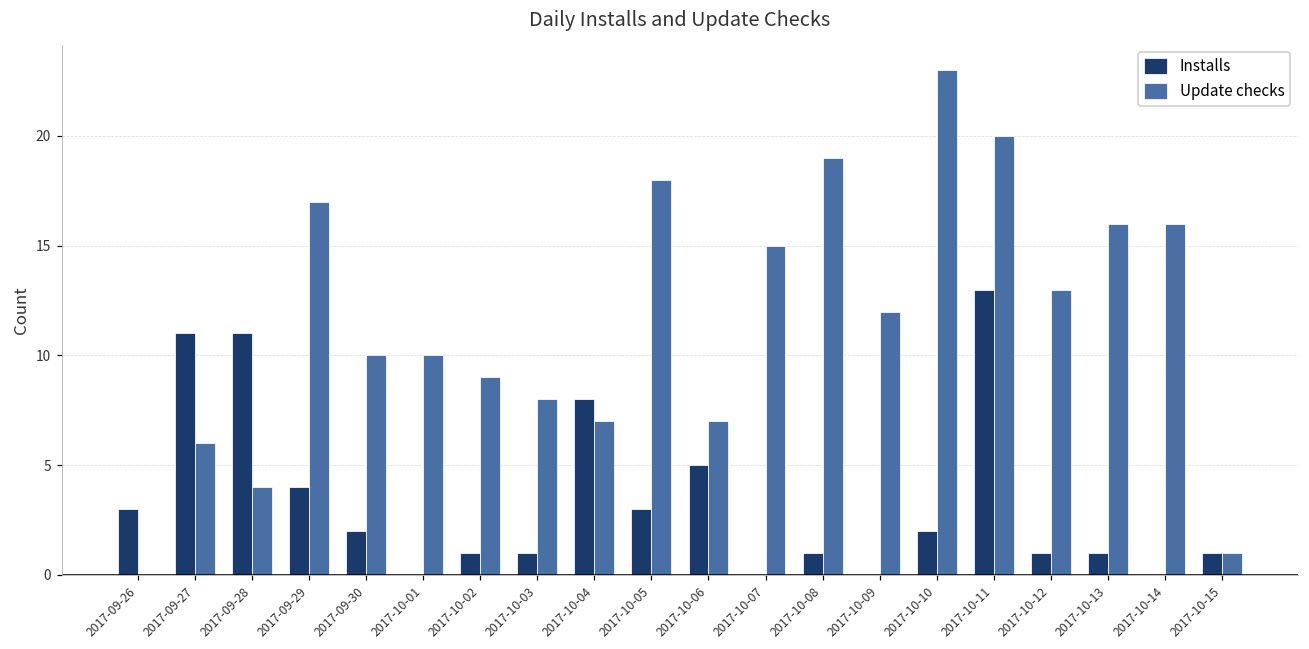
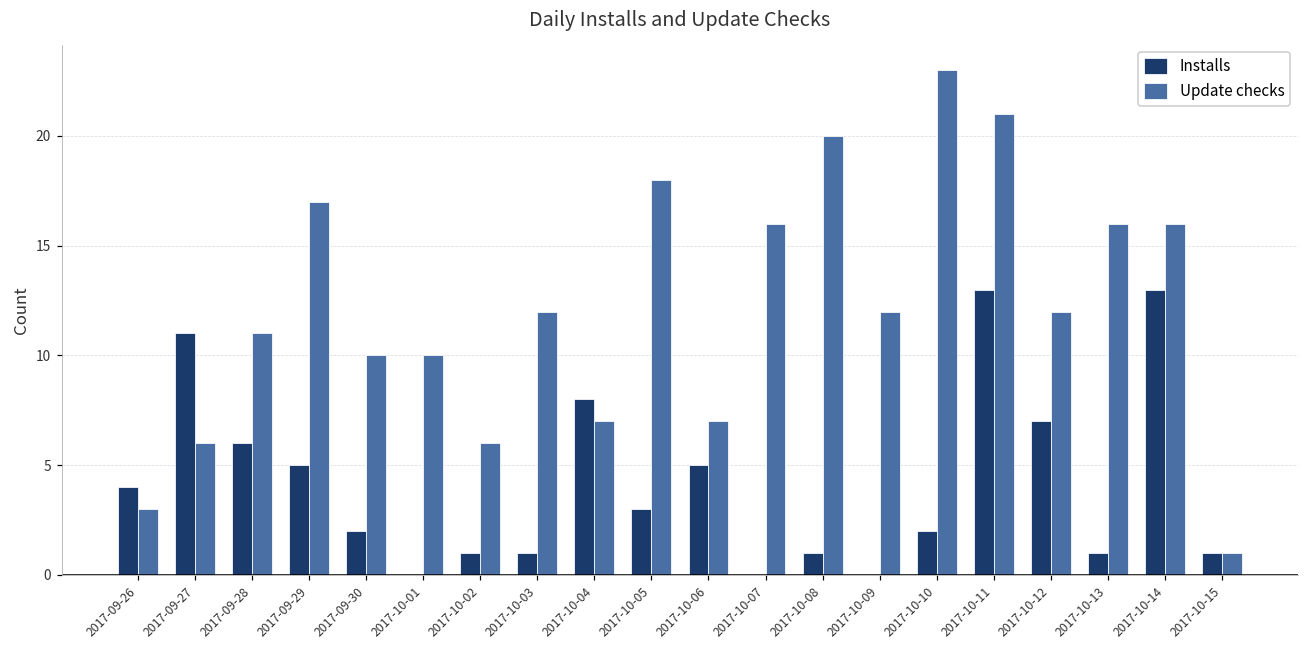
Installs, 2017-09-26: 3 -> 4
Update checks, 2017-09-26: 0 -> 3
Installs, 2017-09-28: 11 -> 6
Update checks, 2017-09-28: 4 -> 11
Installs, 2017-09-29: 4 -> 5
Update checks, 2017-10-02: 9 -> 6
Update checks, 2017-10-03: 8 -> 12
Update checks, 2017-10-07: 15 -> 16
Update checks, 2017-10-08: 19 -> 20
Update checks, 2017-10-11: 20 -> 21
Installs, 2017-10-12: 1 -> 7
Update checks, 2017-10-12: 13 -> 12
Installs, 2017-10-14: 0 -> 13
